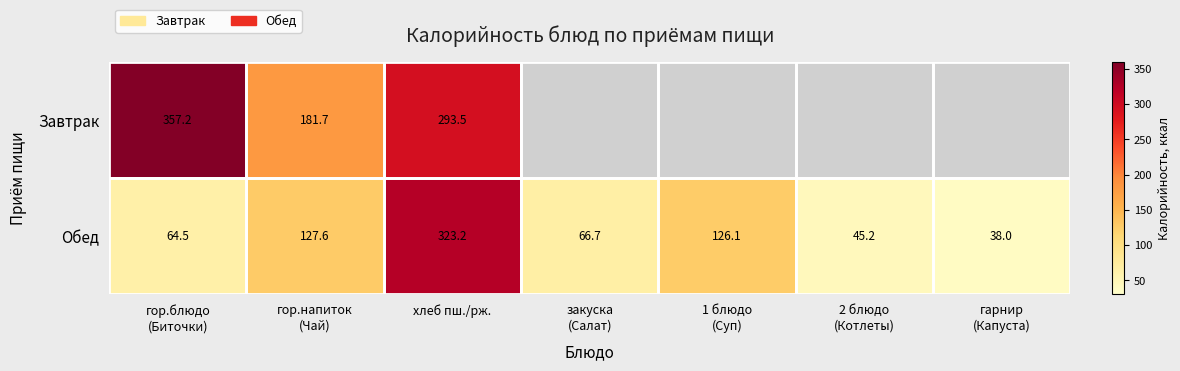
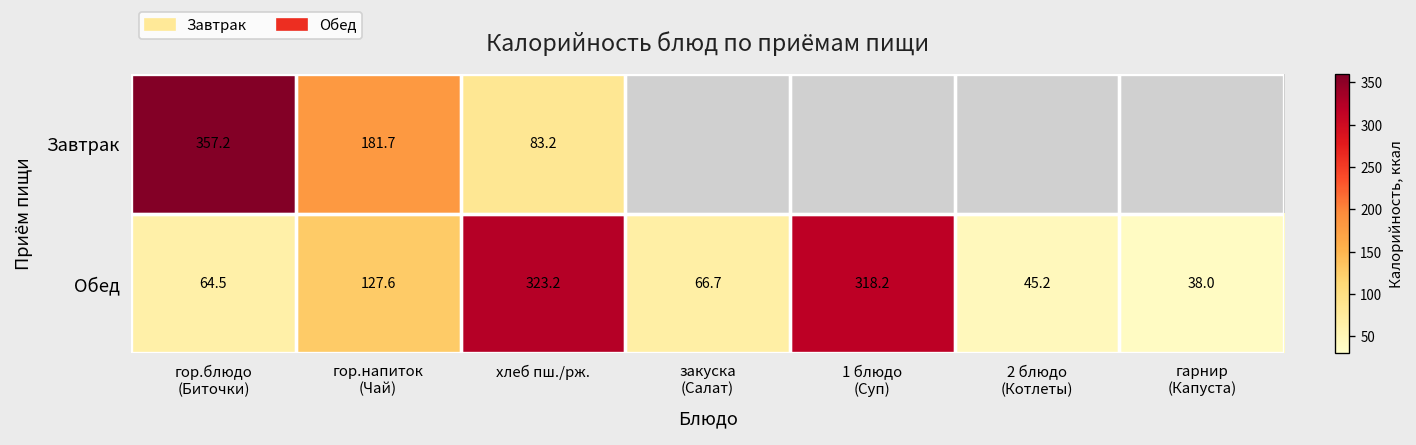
Завтрак, хлеб пш./рж.: 293.5 -> 83.2
Обед, 1 блюдо (Суп): 126.1 -> 318.2
